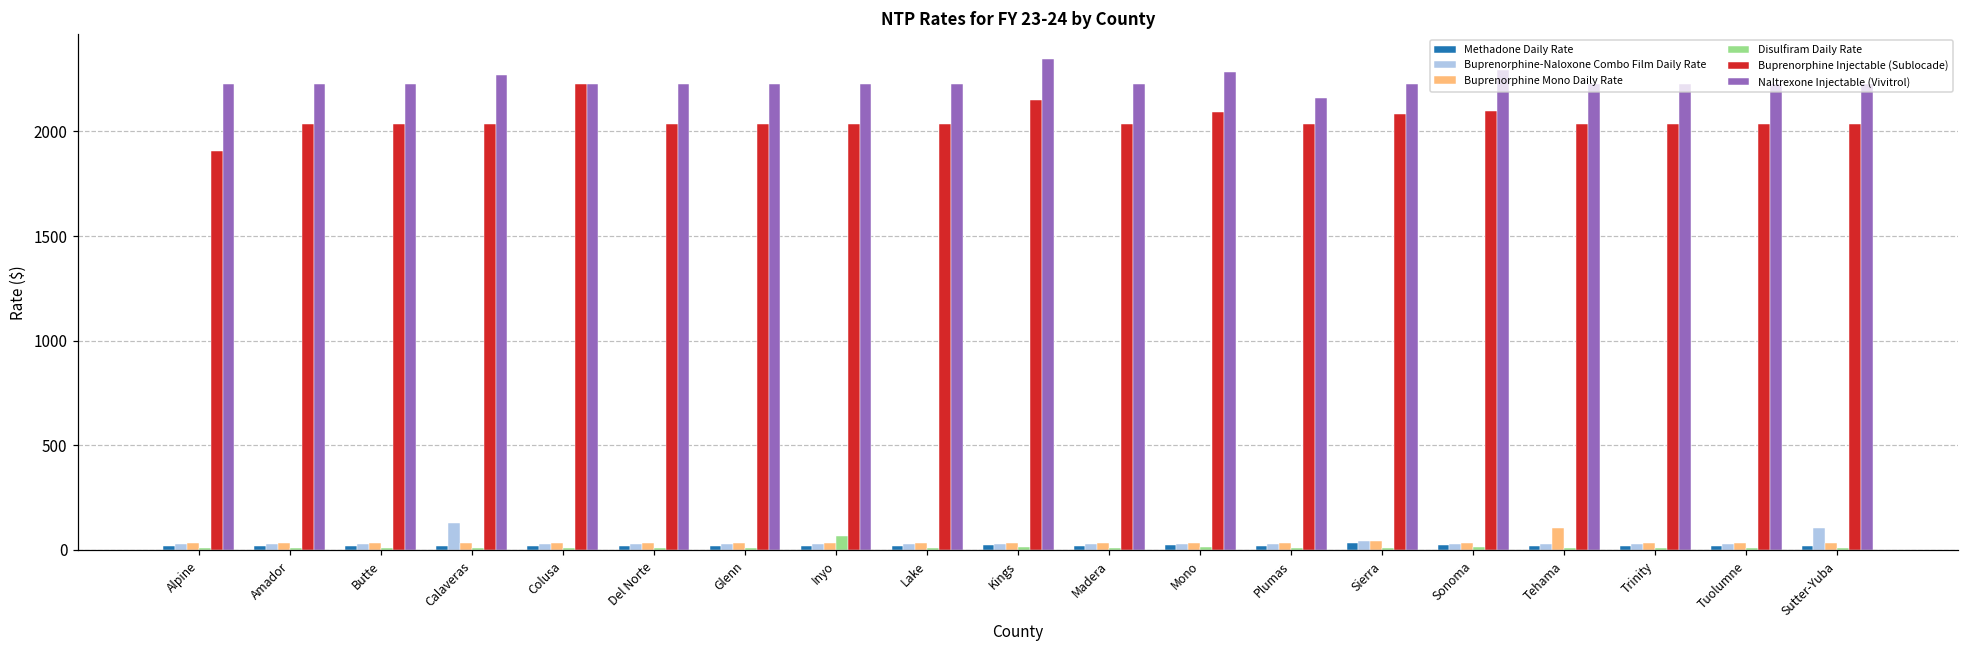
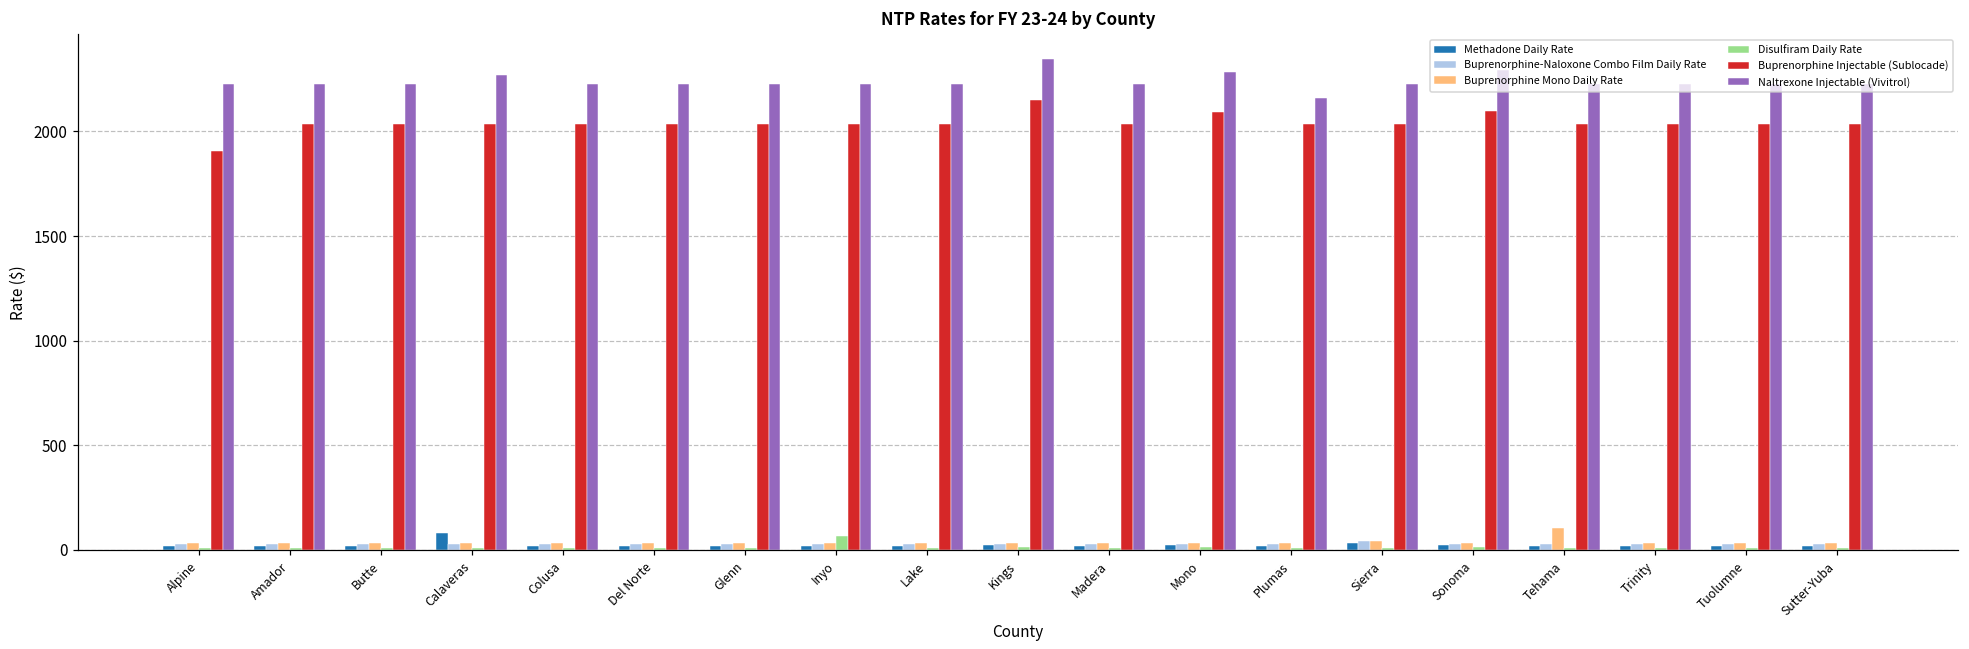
Methadone Daily Rate, Calaveras: 20 -> 80
Buprenorphine-Naloxone Combo Film Daily Rate, Calaveras: 130 -> 30
Buprenorphine Injectable (Sublocade), Colusa: 2230 -> 2040
Buprenorphine Injectable (Sublocade), Sierra: 2080 -> 2040
Buprenorphine-Naloxone Combo Film Daily Rate, Sutter-Yuba: 110 -> 30
